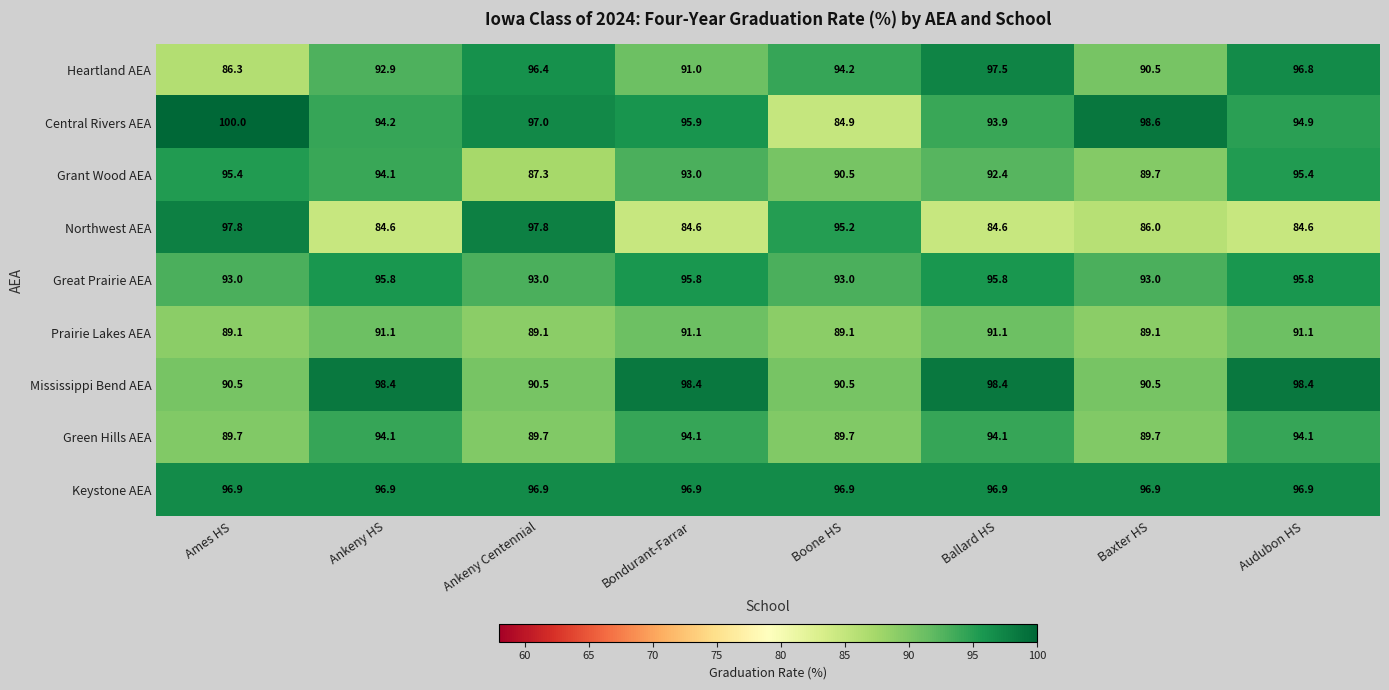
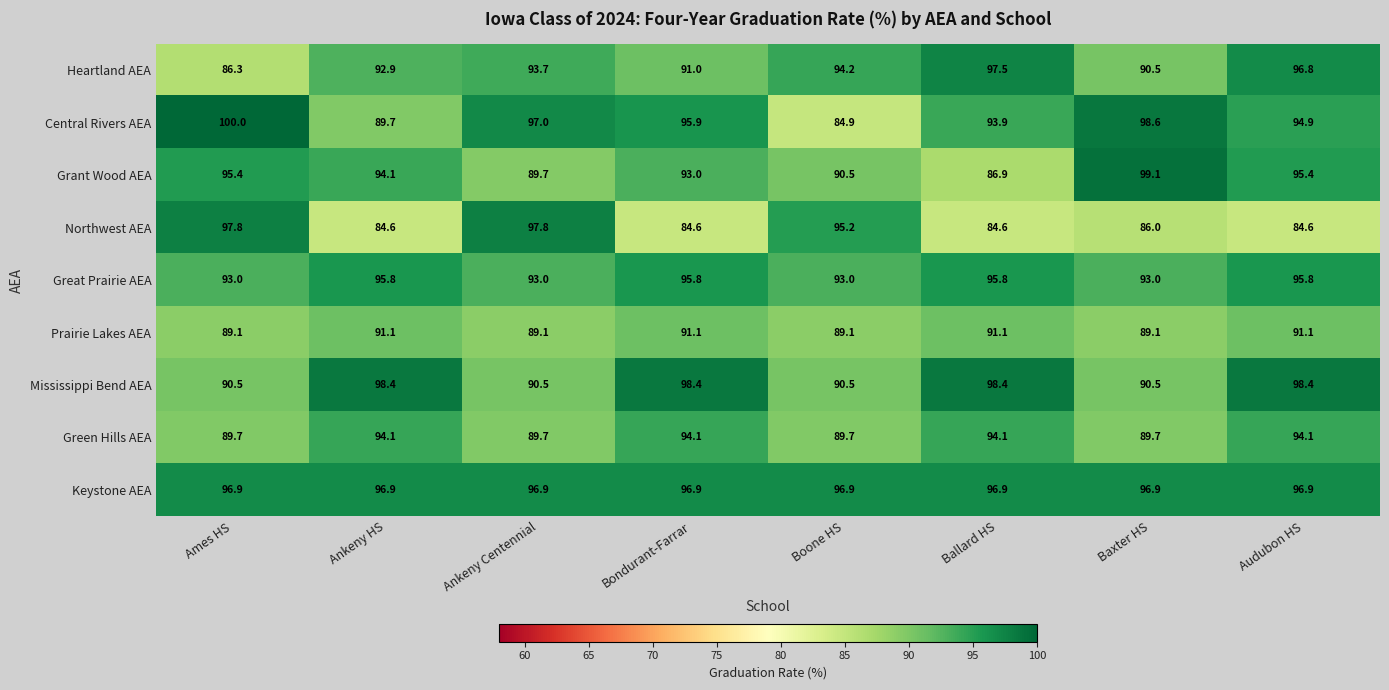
Heartland AEA, Ankeny Centennial: 96.4 -> 93.7
Central Rivers AEA, Ankeny HS: 94.2 -> 89.7
Grant Wood AEA, Ankeny Centennial: 87.3 -> 89.7
Grant Wood AEA, Ballard HS: 92.4 -> 86.9
Grant Wood AEA, Baxter HS: 89.7 -> 99.1
